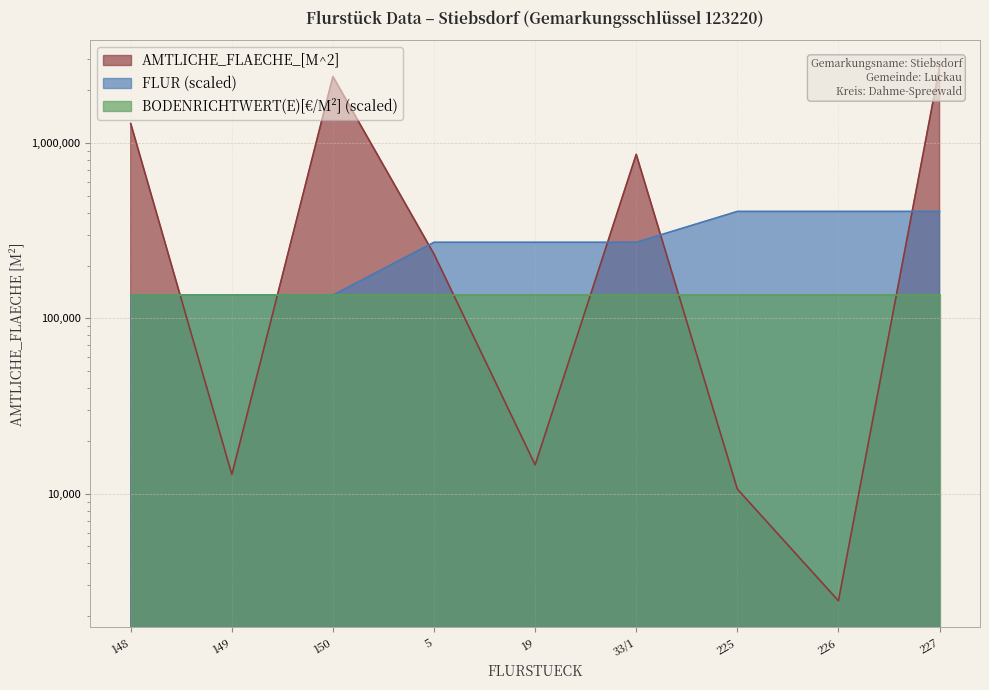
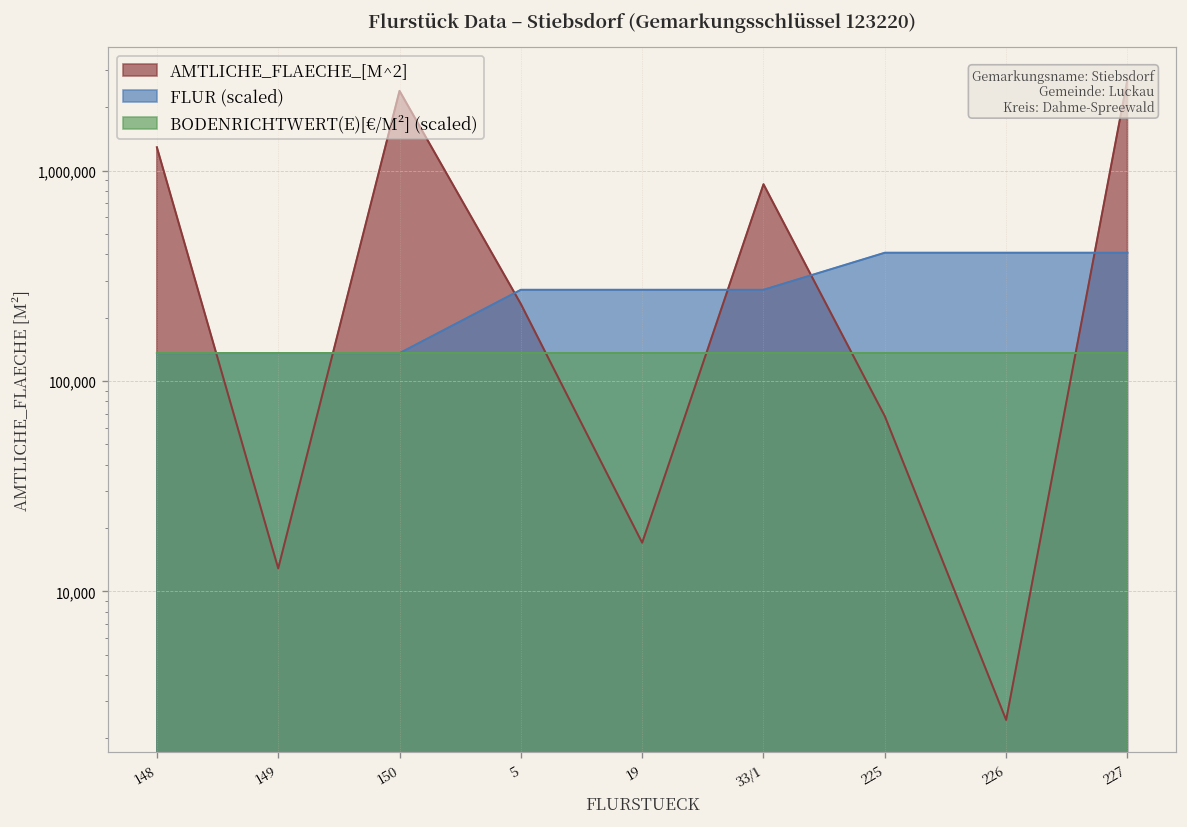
AMTLICHE_FLAECHE_[M^2], 19: 15,000 -> 17,000
AMTLICHE_FLAECHE_[M^2], 225: 11,000 -> 68,000
